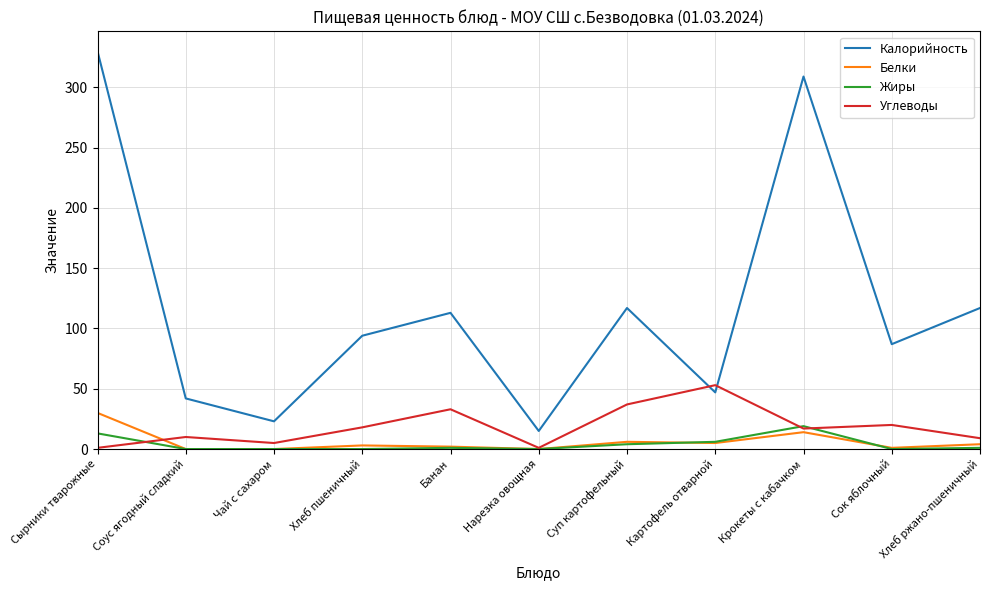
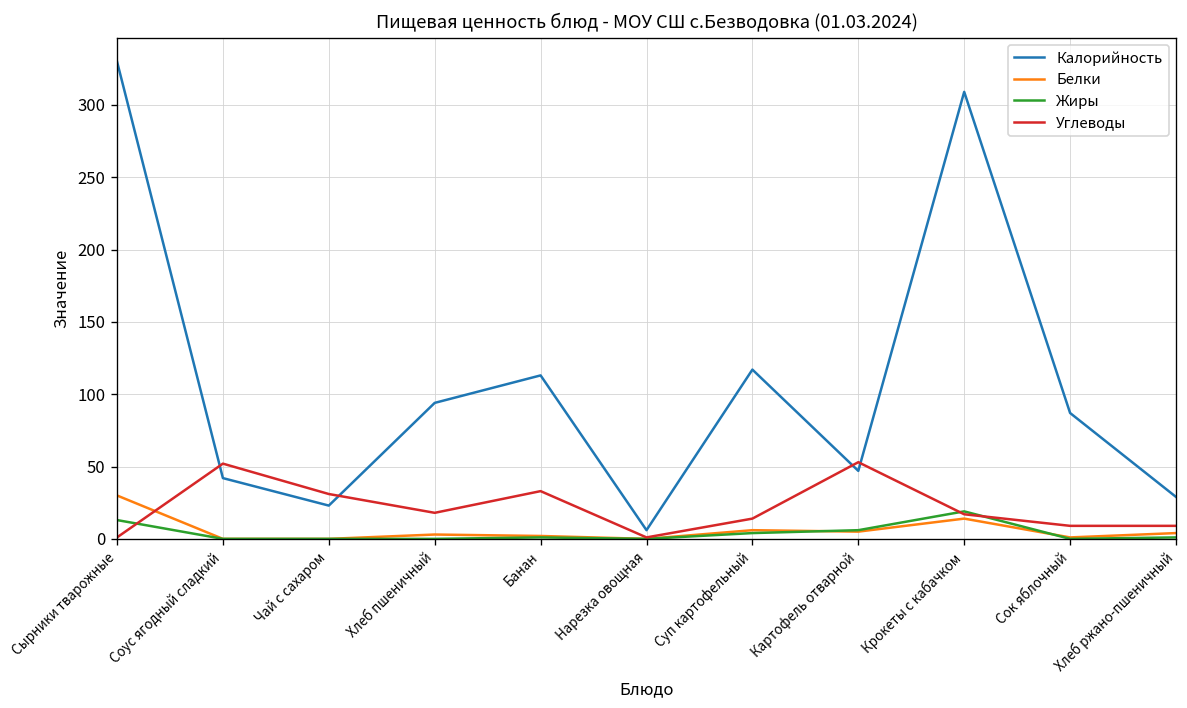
Углеводы, Соус ягодный сладкий: 10 -> 52
Углеводы, Чай с сахаром: 5 -> 31
Калорийность, Нарезка овощная: 15 -> 6
Углеводы, Суп картофельный: 37 -> 14
Углеводы, Сок яблочный: 20 -> 9
Калорийность, Хлеб ржано-пшеничный: 117 -> 29
